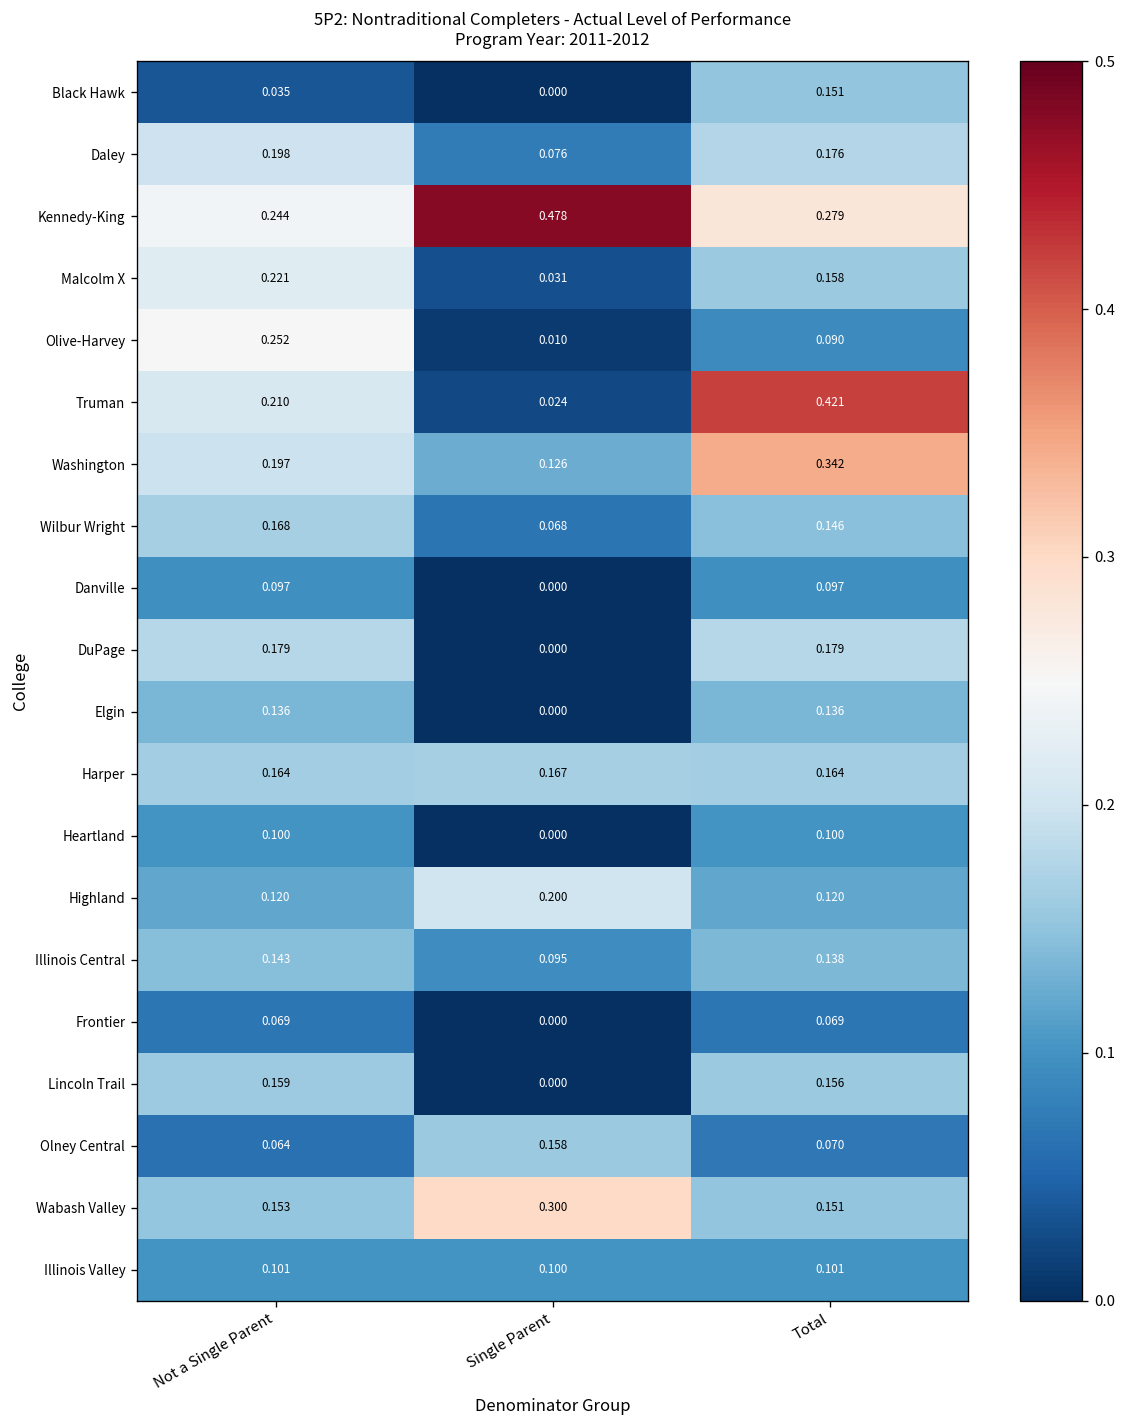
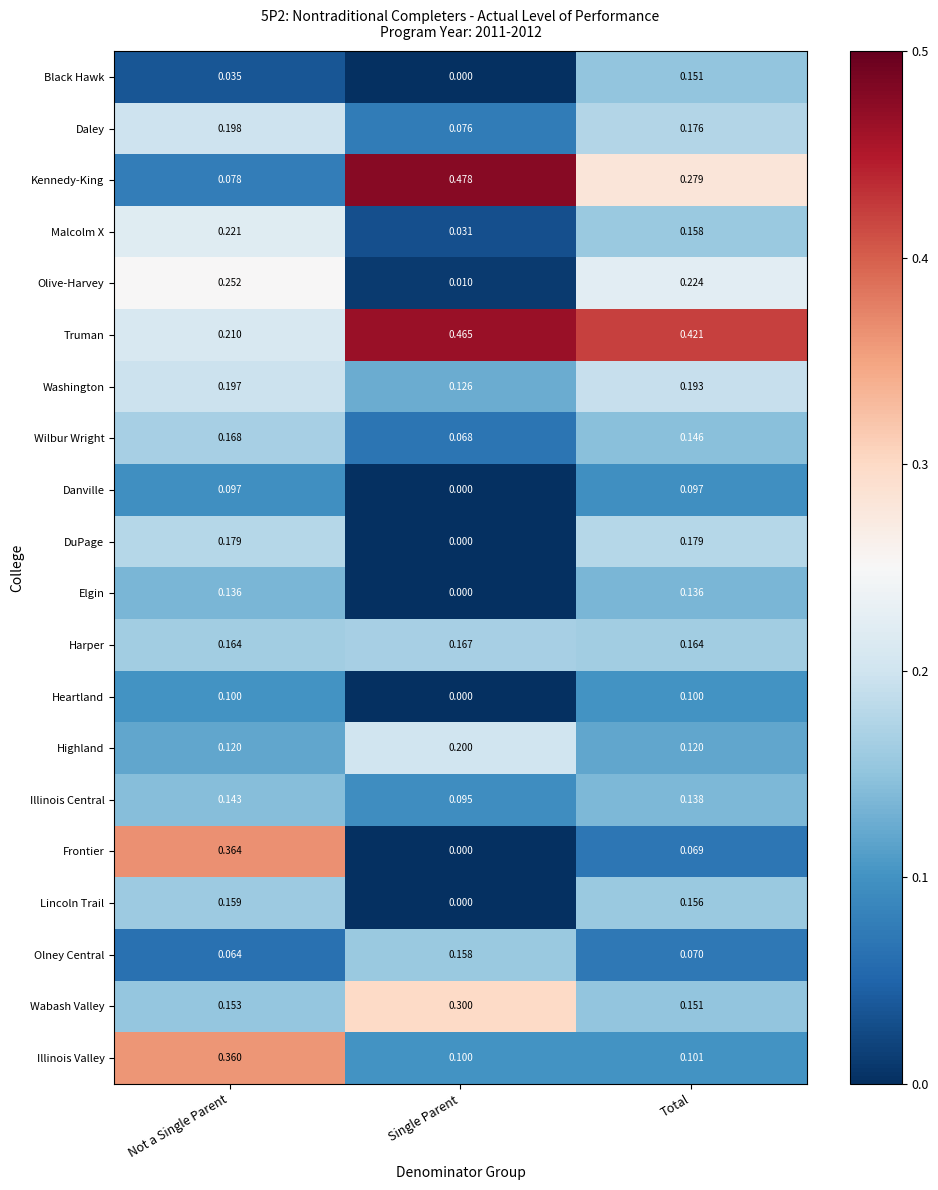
Kennedy-King, Not a Single Parent: 0.244 -> 0.078
Olive-Harvey, Total: 0.090 -> 0.224
Truman, Single Parent: 0.024 -> 0.465
Washington, Total: 0.342 -> 0.193
Frontier, Not a Single Parent: 0.069 -> 0.364
Illinois Valley, Not a Single Parent: 0.101 -> 0.360
